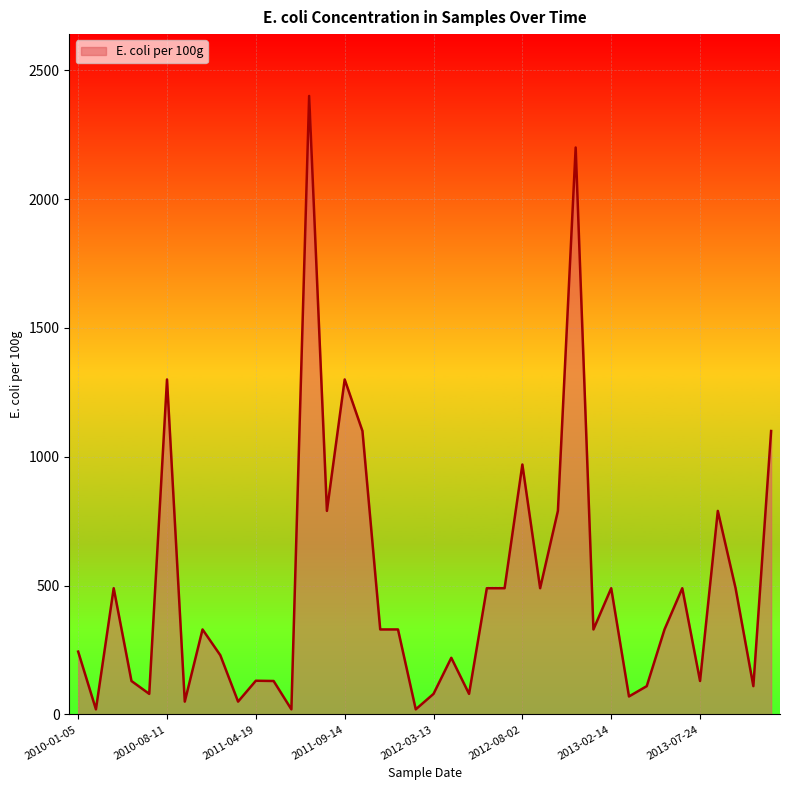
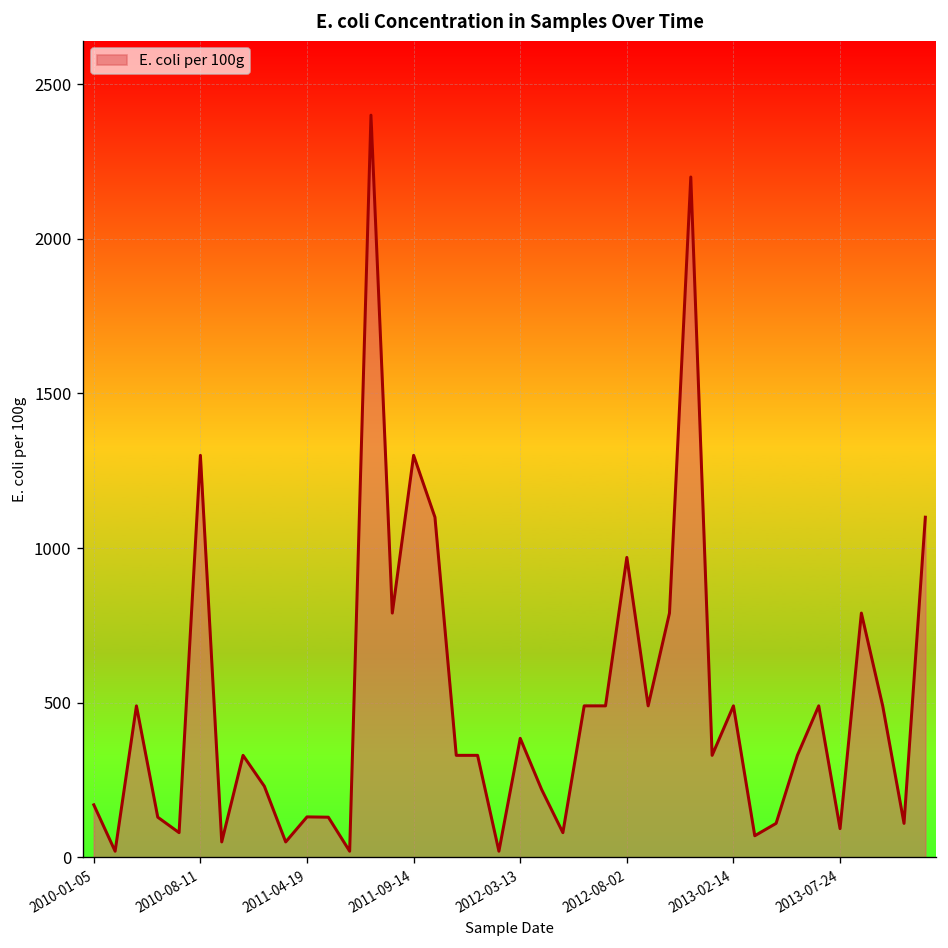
2010-01-05: 240 -> 170
2012-03-13: 80 -> 390
2013-07-24: 130 -> 90
